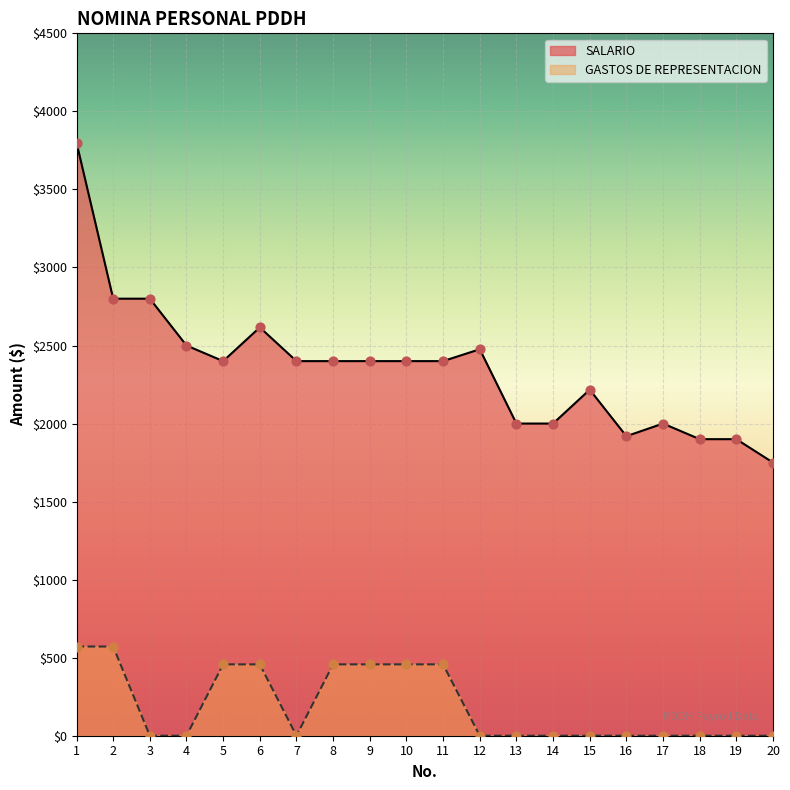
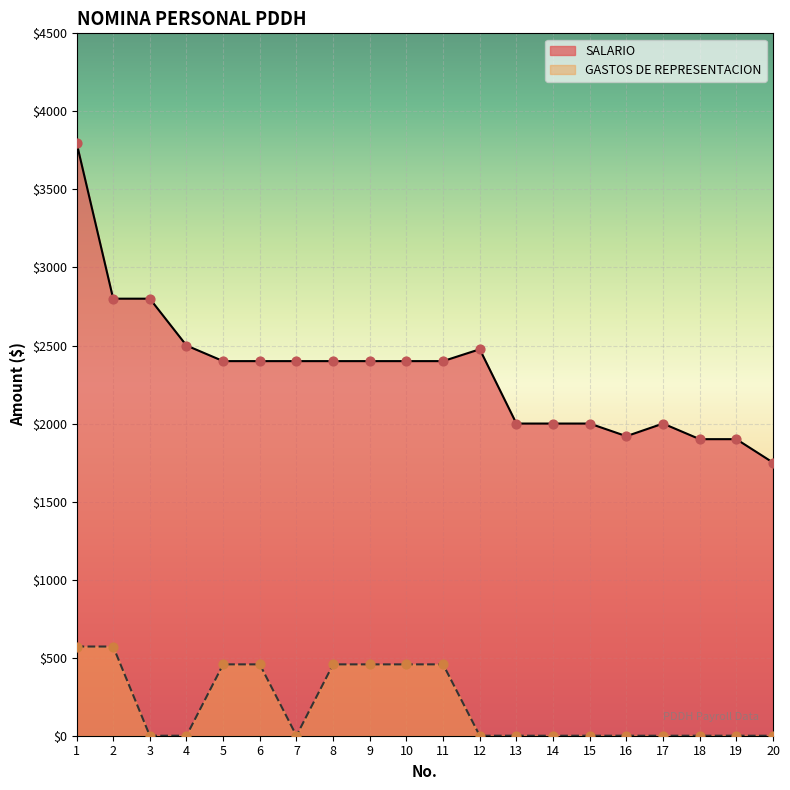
SALARIO, 6: $2620 -> $2400
SALARIO, 15: $2220 -> $2000
